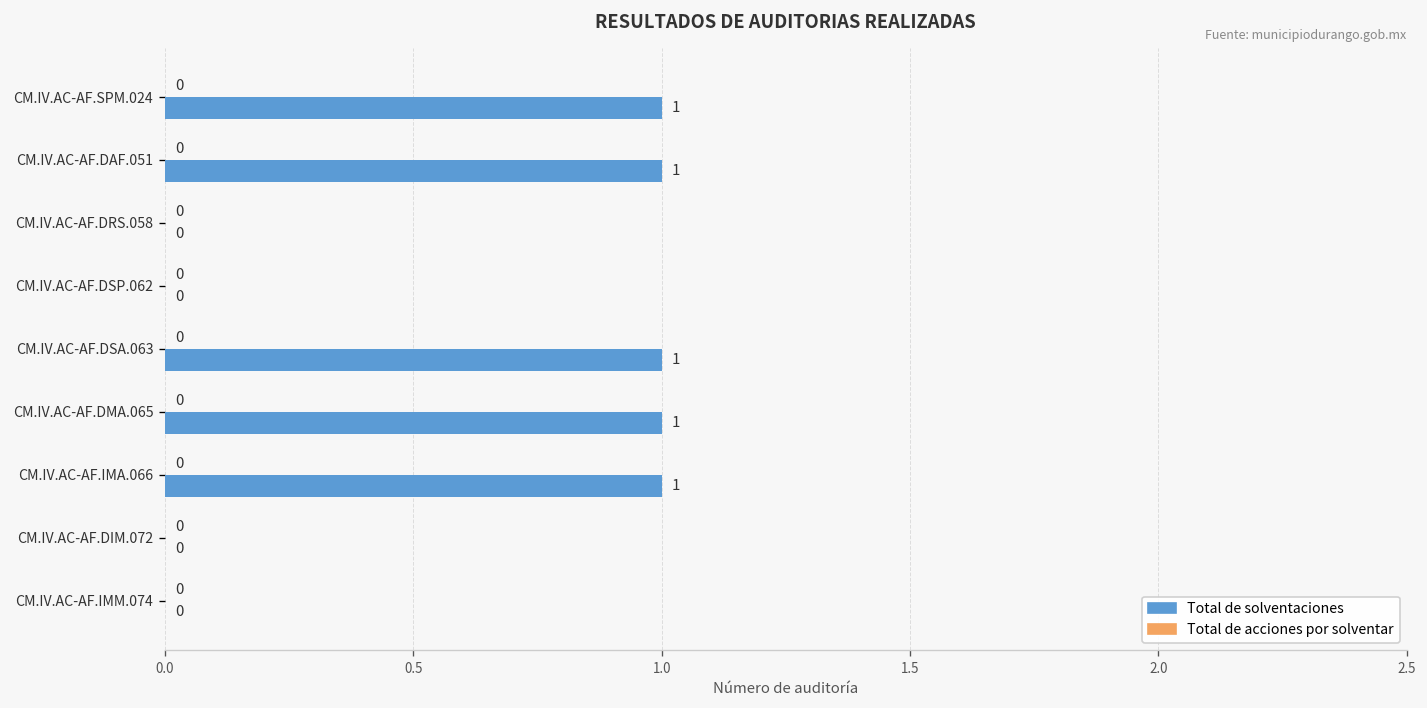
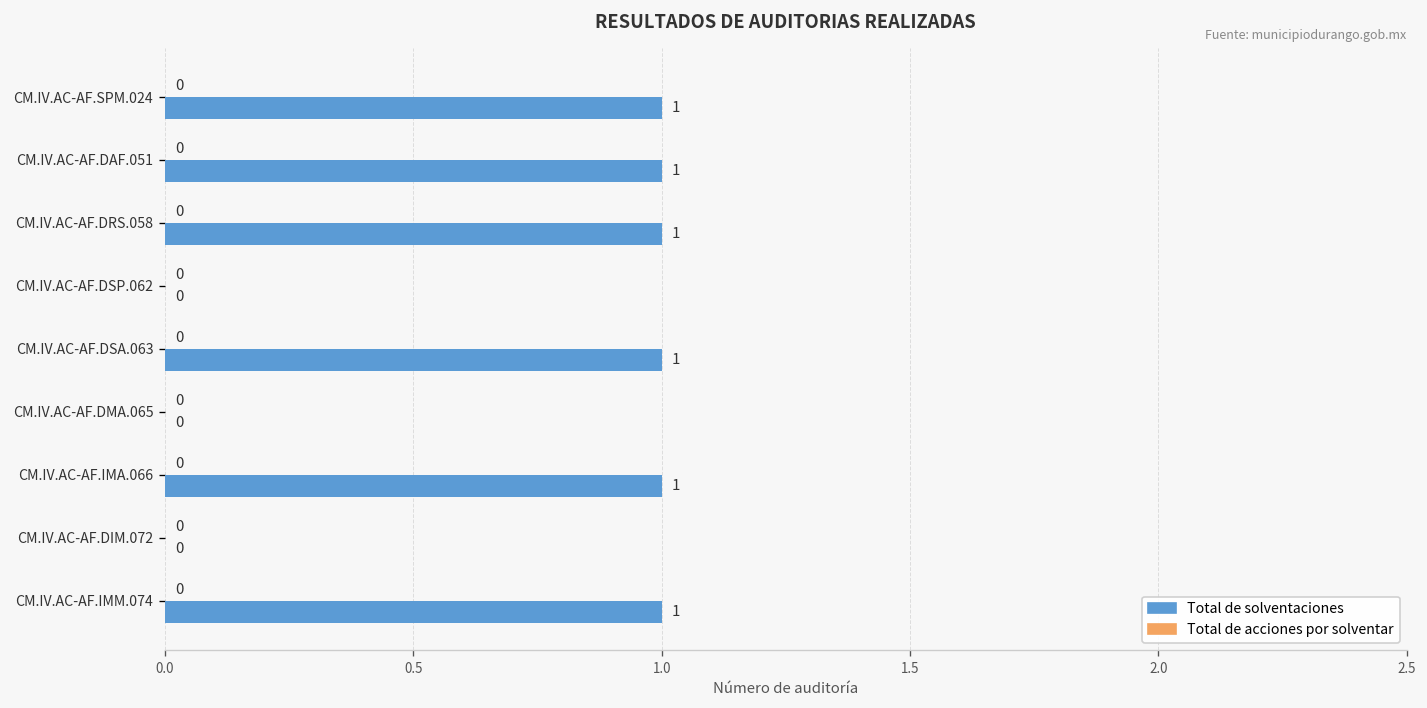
Total de solventaciones, CM.IV.AC-AF.DRS.058: 0 -> 1
Total de solventaciones, CM.IV.AC-AF.DMA.065: 1 -> 0
Total de solventaciones, CM.IV.AC-AF.IMM.074: 0 -> 1
